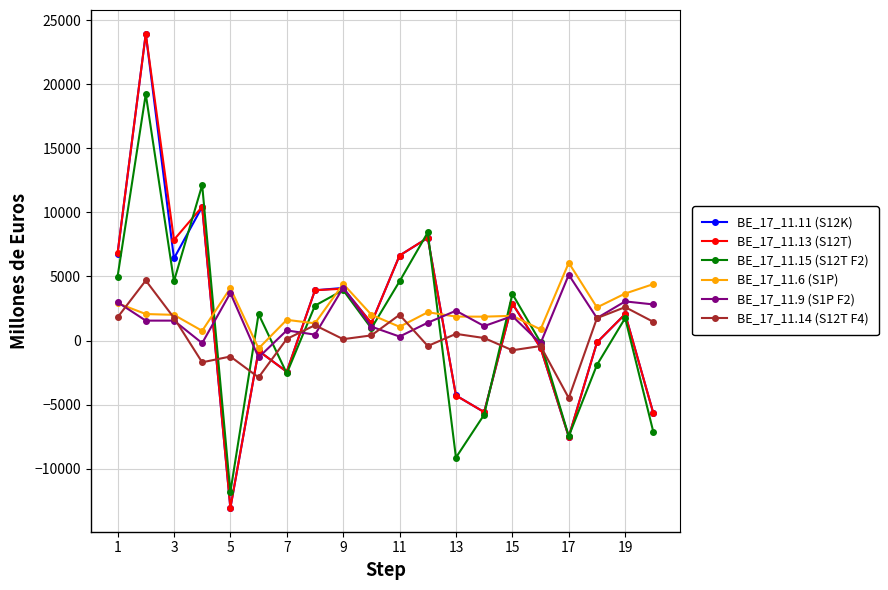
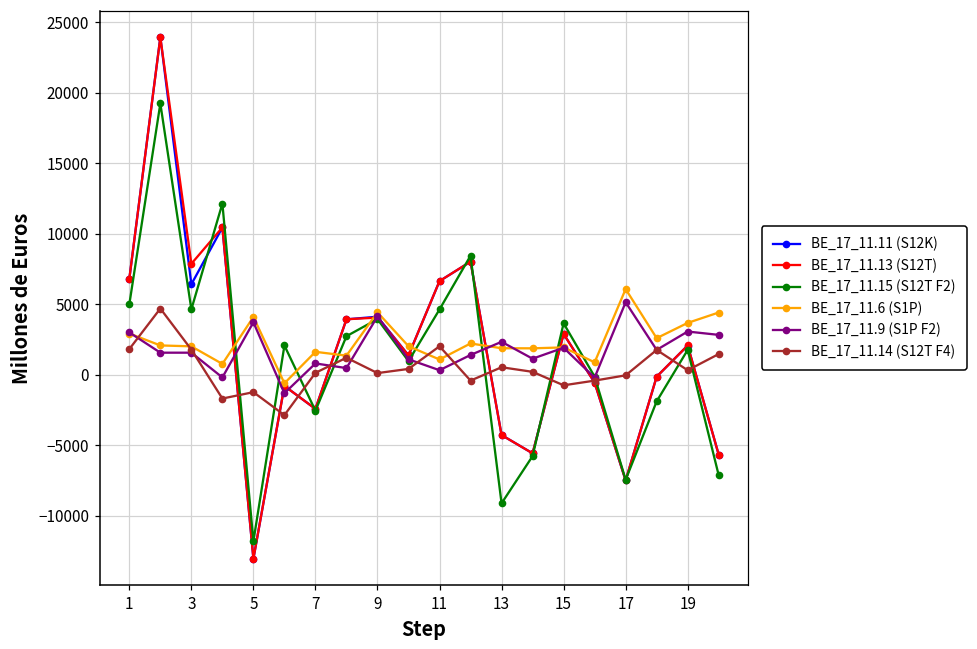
BE_17_11.14 (S12T F4), 17: -4500 -> 0
BE_17_11.14 (S12T F4), 19: 2600 -> 300
